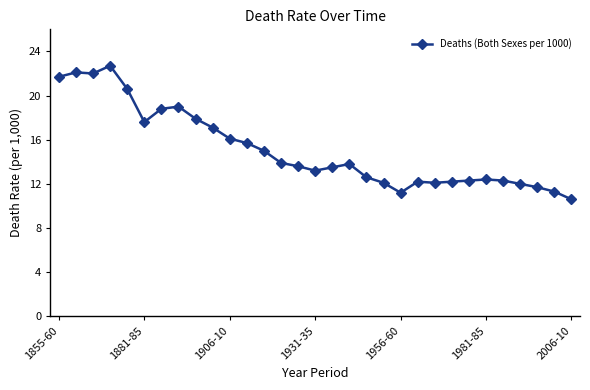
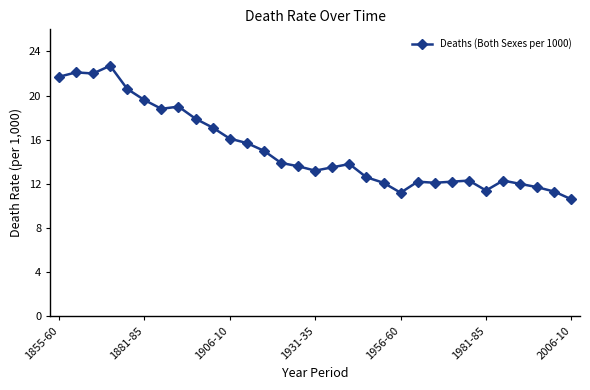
1881-85: 17.6 -> 19.6
1981-85: 12.4 -> 11.4
